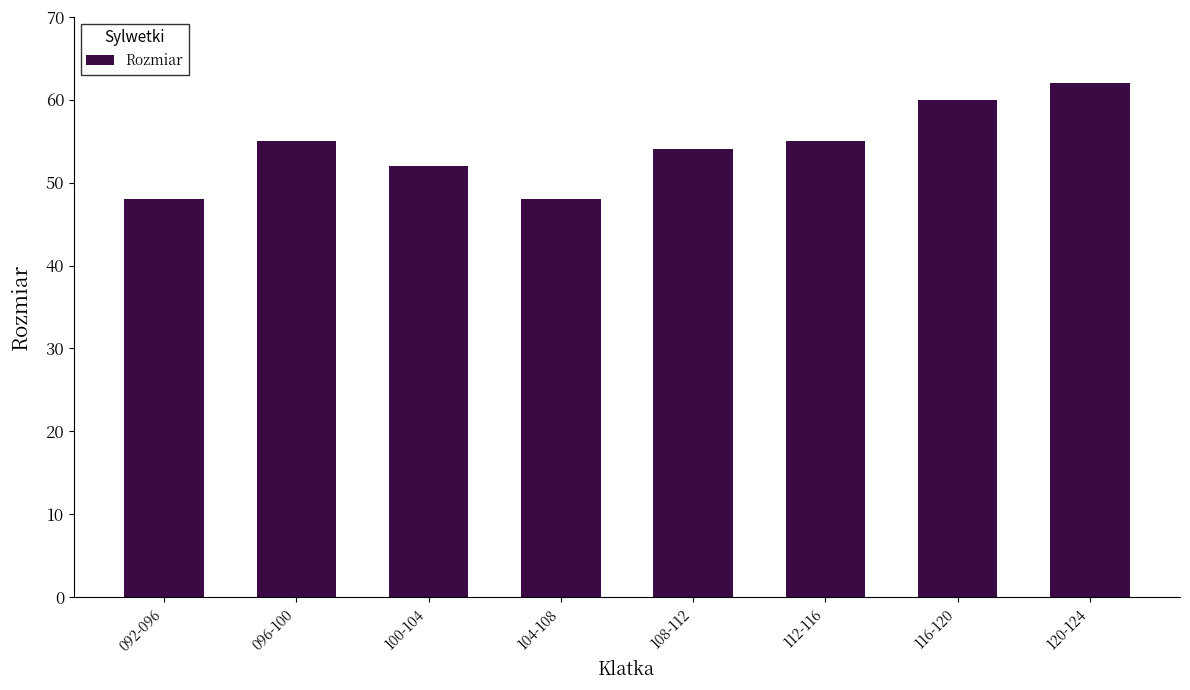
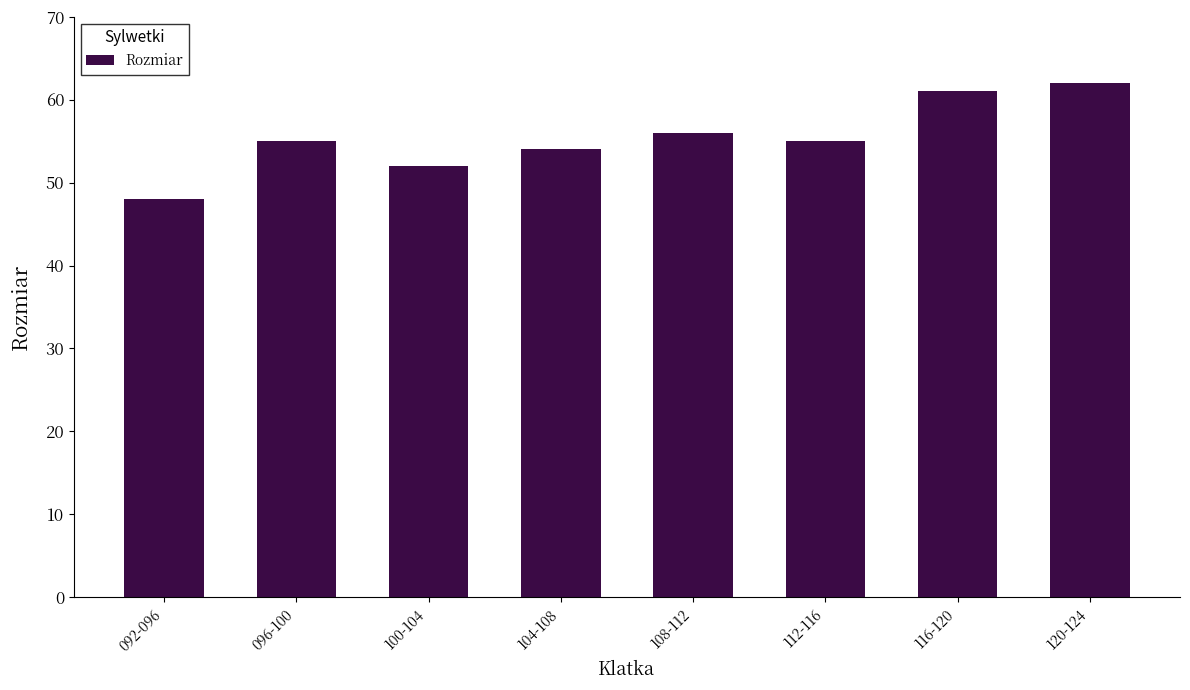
104-108: 48 -> 54
108-112: 54 -> 56
116-120: 60 -> 61
